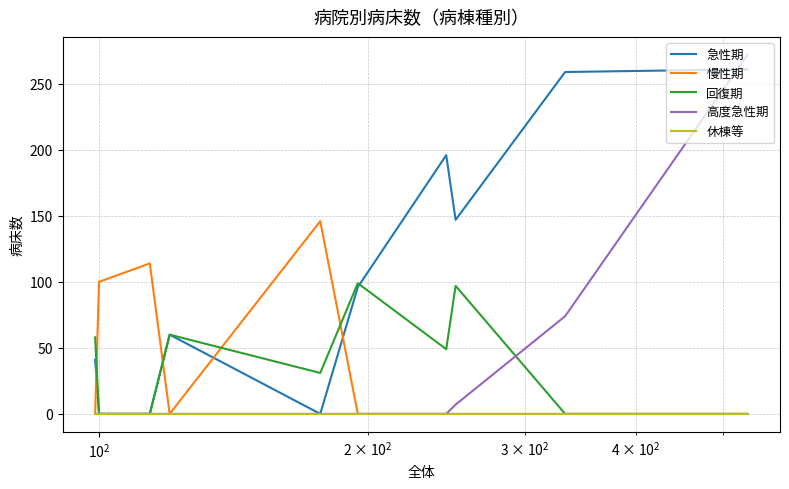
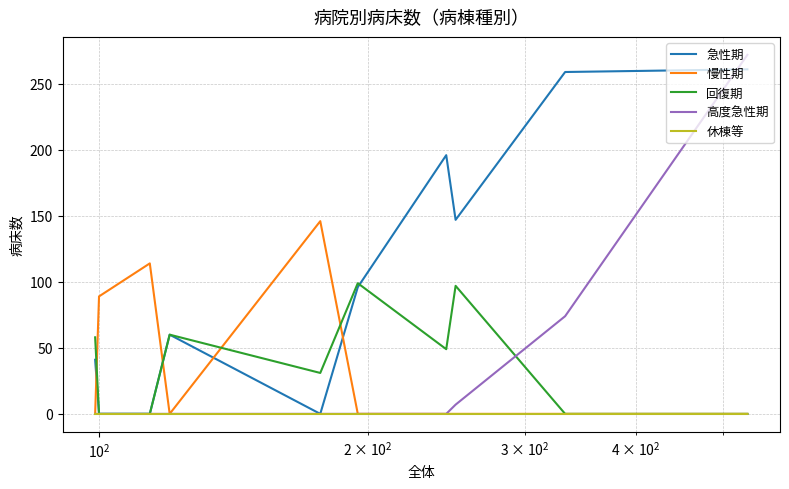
慢性期, 10^2: 100 -> 89
